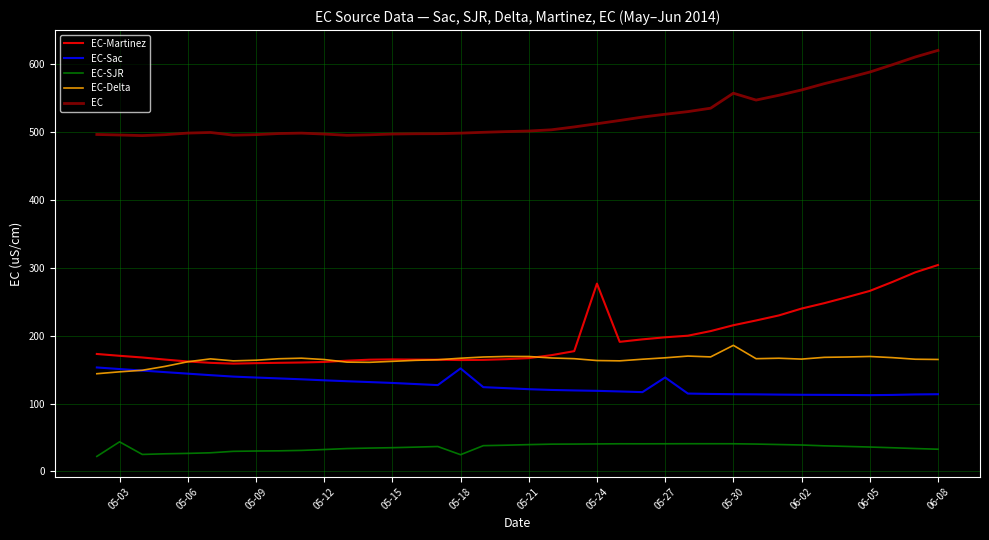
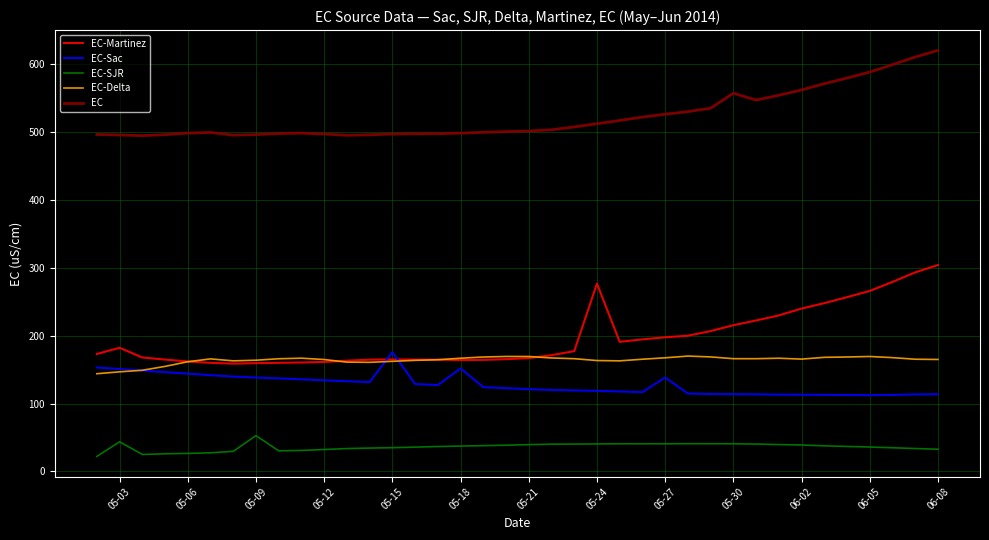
EC-Martinez, 05-03: 170 -> 180
EC-SJR, 05-09: 30 -> 50
EC-Sac, 05-15: 130 -> 180
EC-SJR, 05-18: 20 -> 40
EC-Delta, 05-30: 190 -> 170
